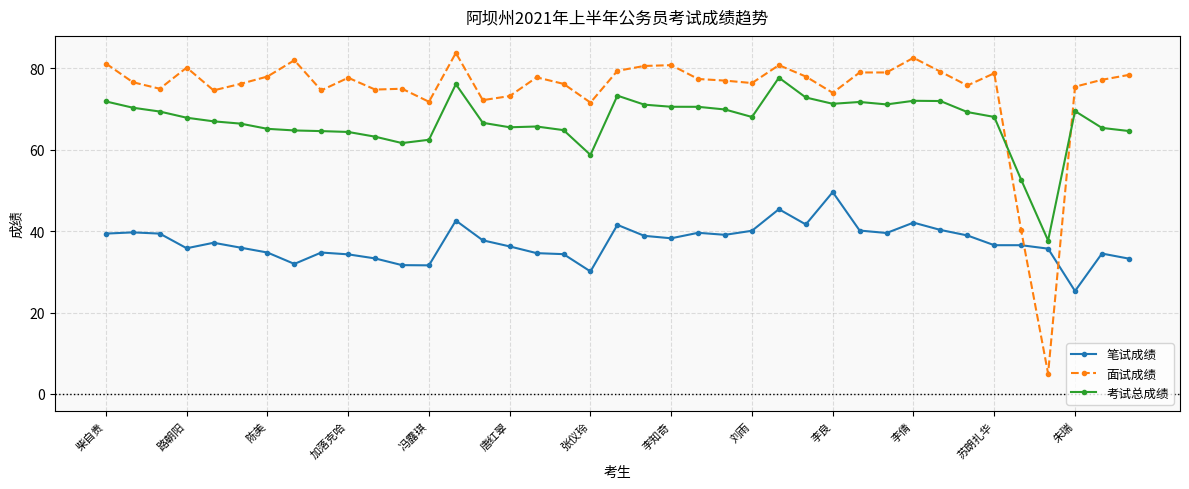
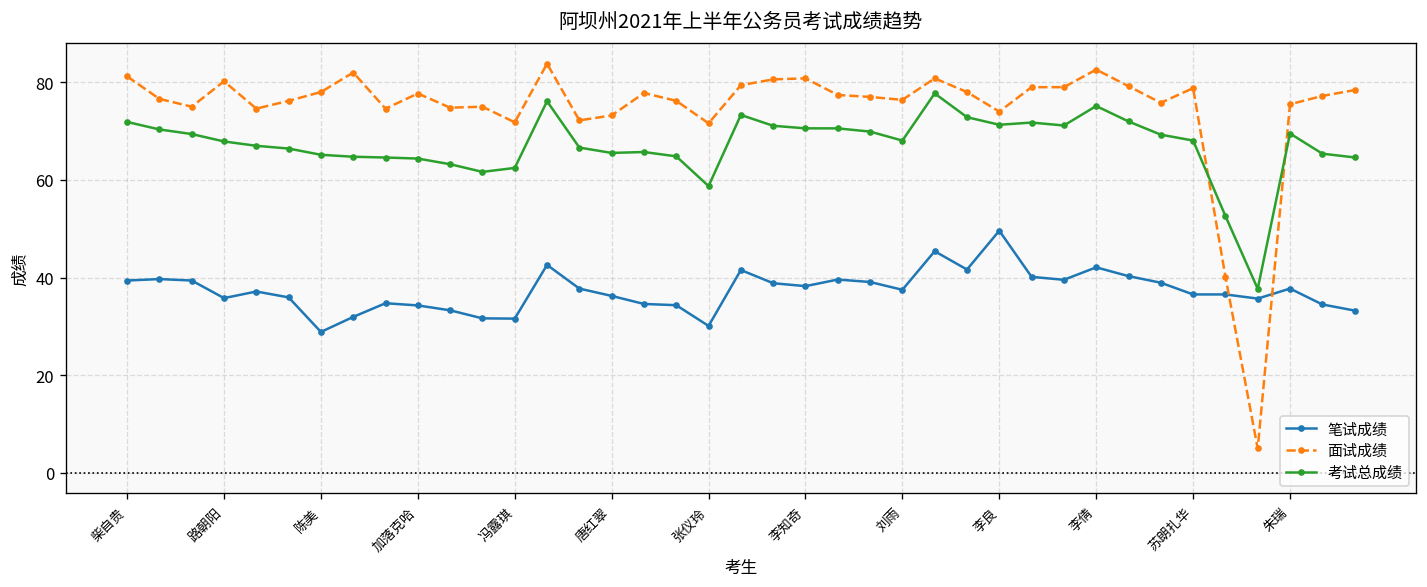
笔试成绩, 陈美: 35 -> 29
笔试成绩, 刘雨: 40 -> 38
考试总成绩, 李倩: 72 -> 75
笔试成绩, 朱瑞: 25 -> 38
